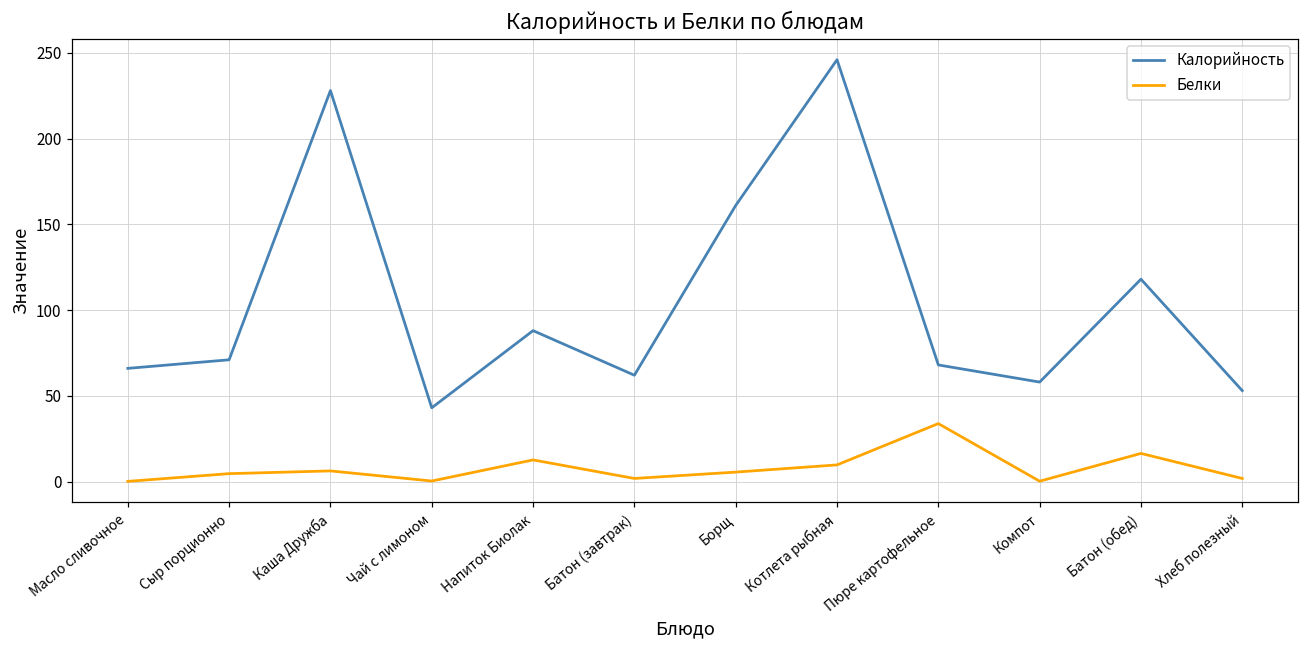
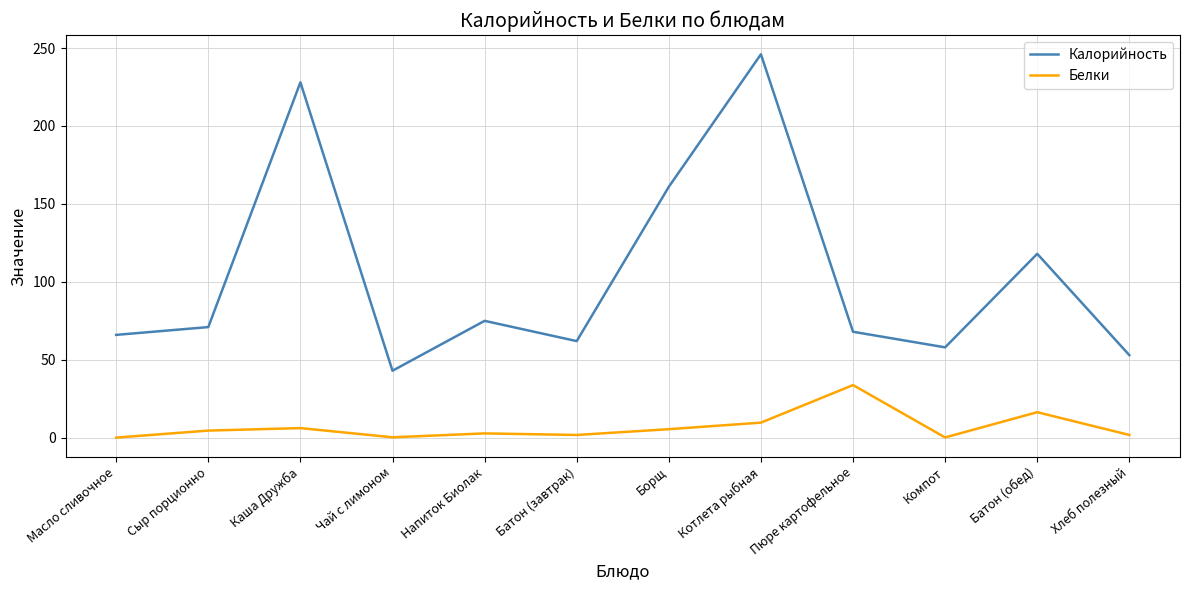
Калорийность, Напиток Биолак: 88 -> 75
Белки, Напиток Биолак: 13 -> 3
